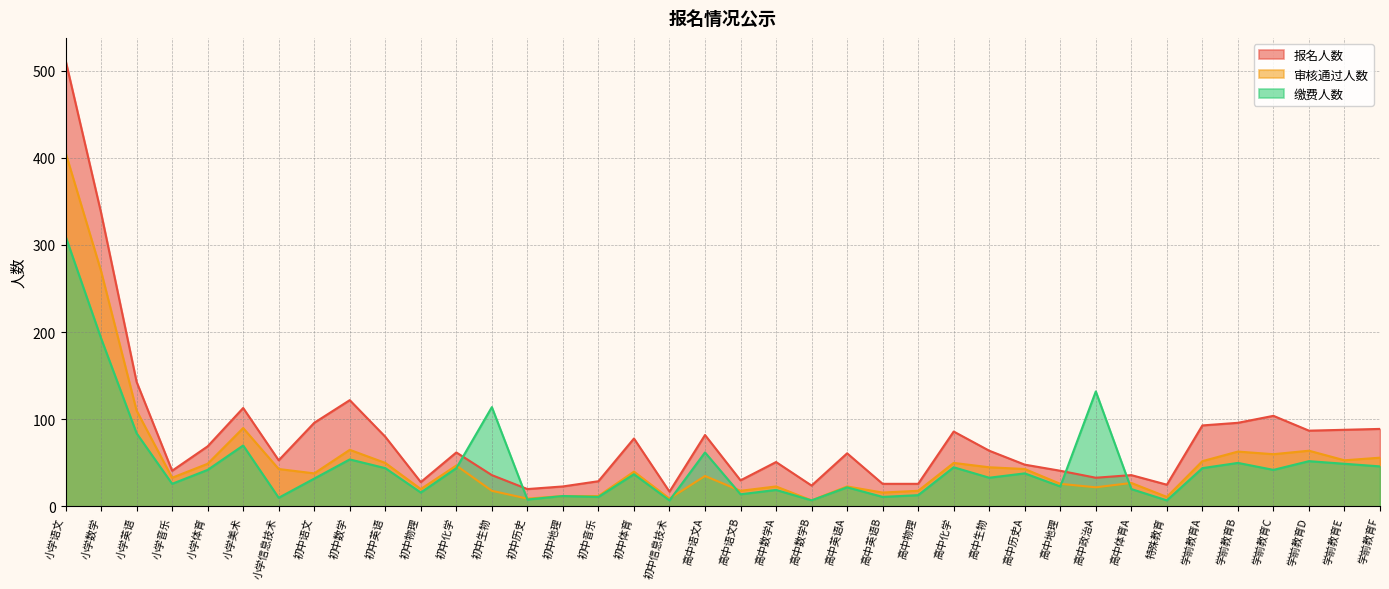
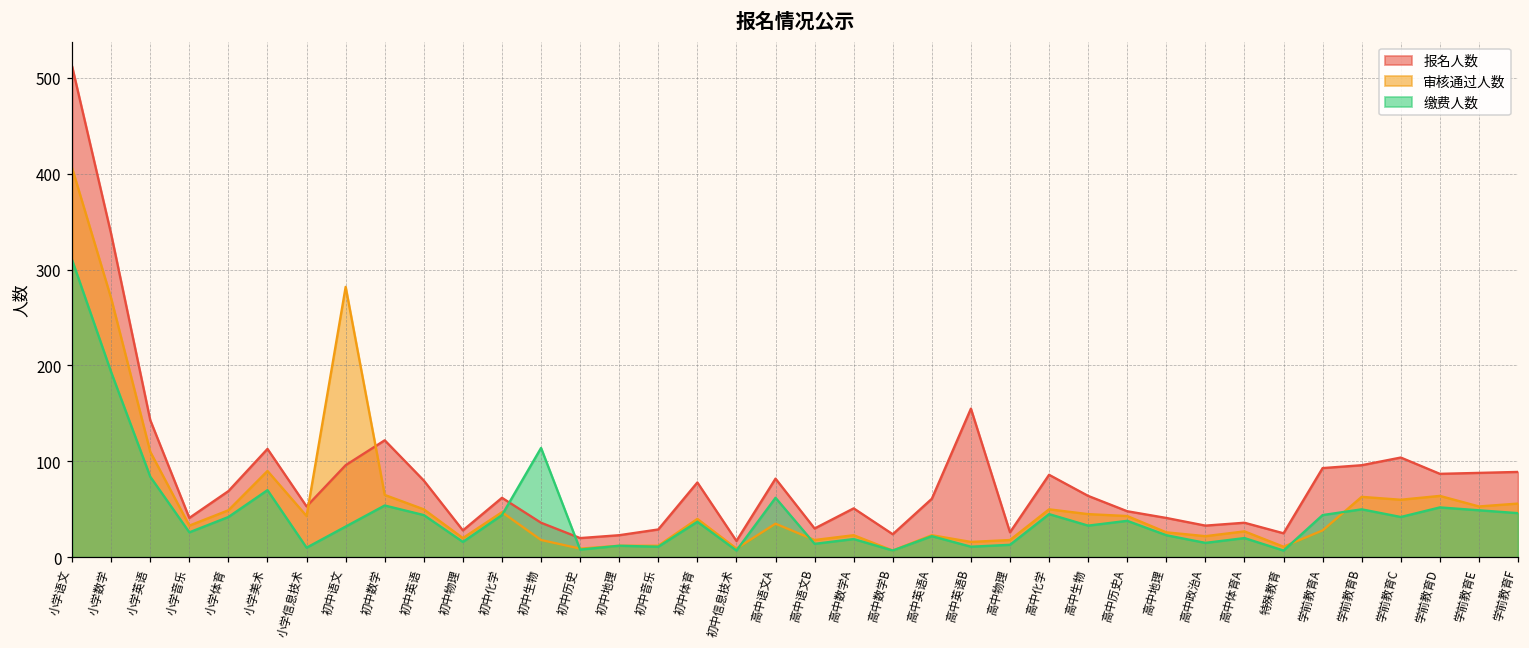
审核通过人数, 初中语文: 40 -> 280
报名人数, 高中英语B: 30 -> 160
缴费人数, 高中政治A: 130 -> 20
审核通过人数, 学前教育A: 50 -> 30
